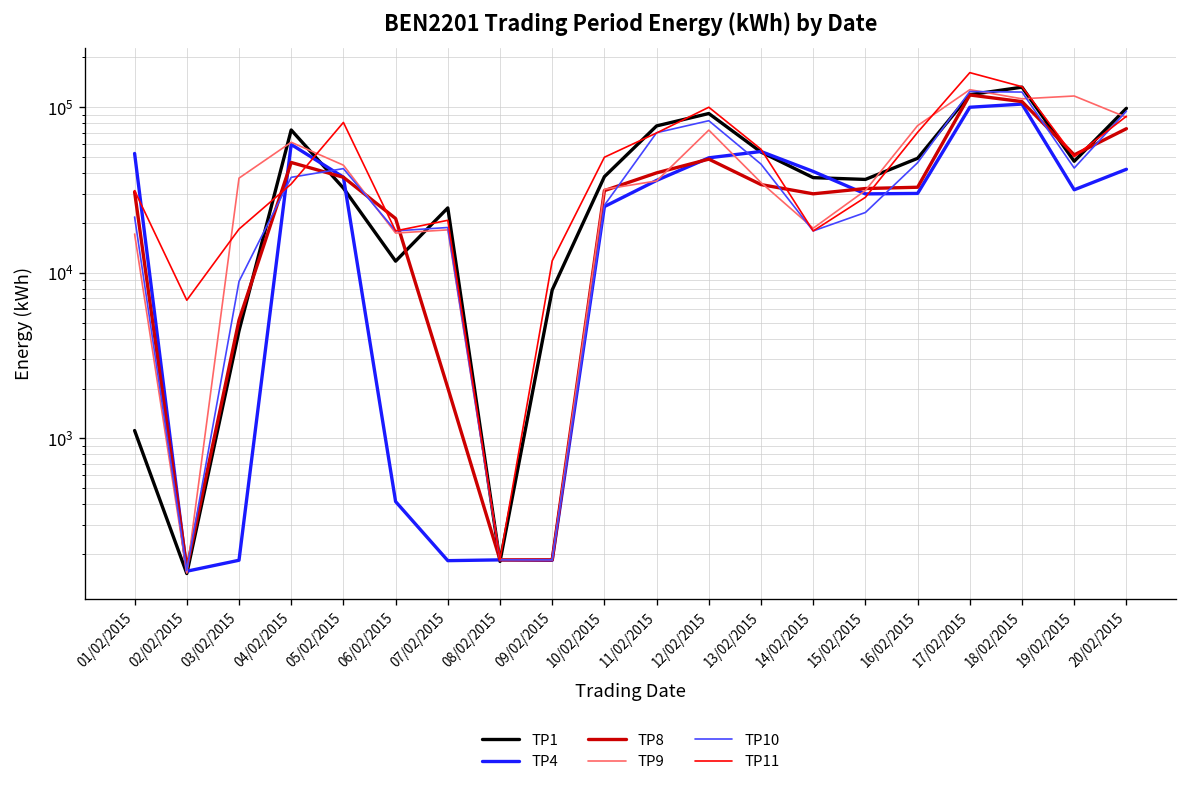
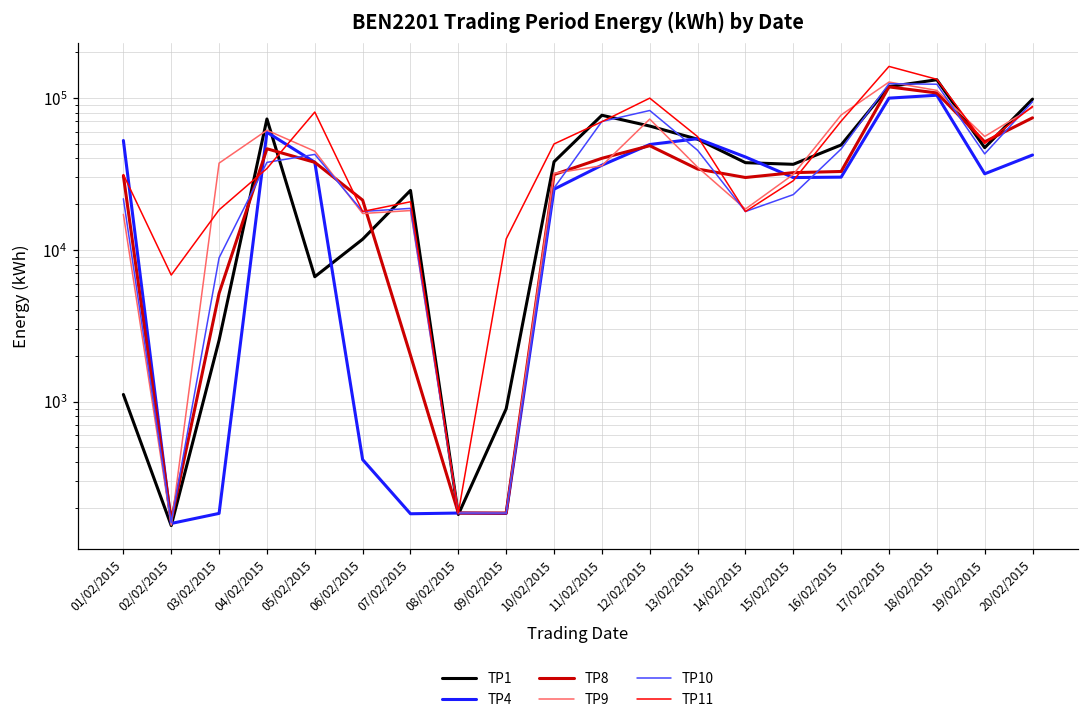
TP1, 03/02/2015: 4500 -> 2500
TP1, 05/02/2015: 32000 -> 7000
TP1, 09/02/2015: 8000 -> 900
TP1, 12/02/2015: 90000 -> 70000
TP9, 19/02/2015: 120000 -> 56000
